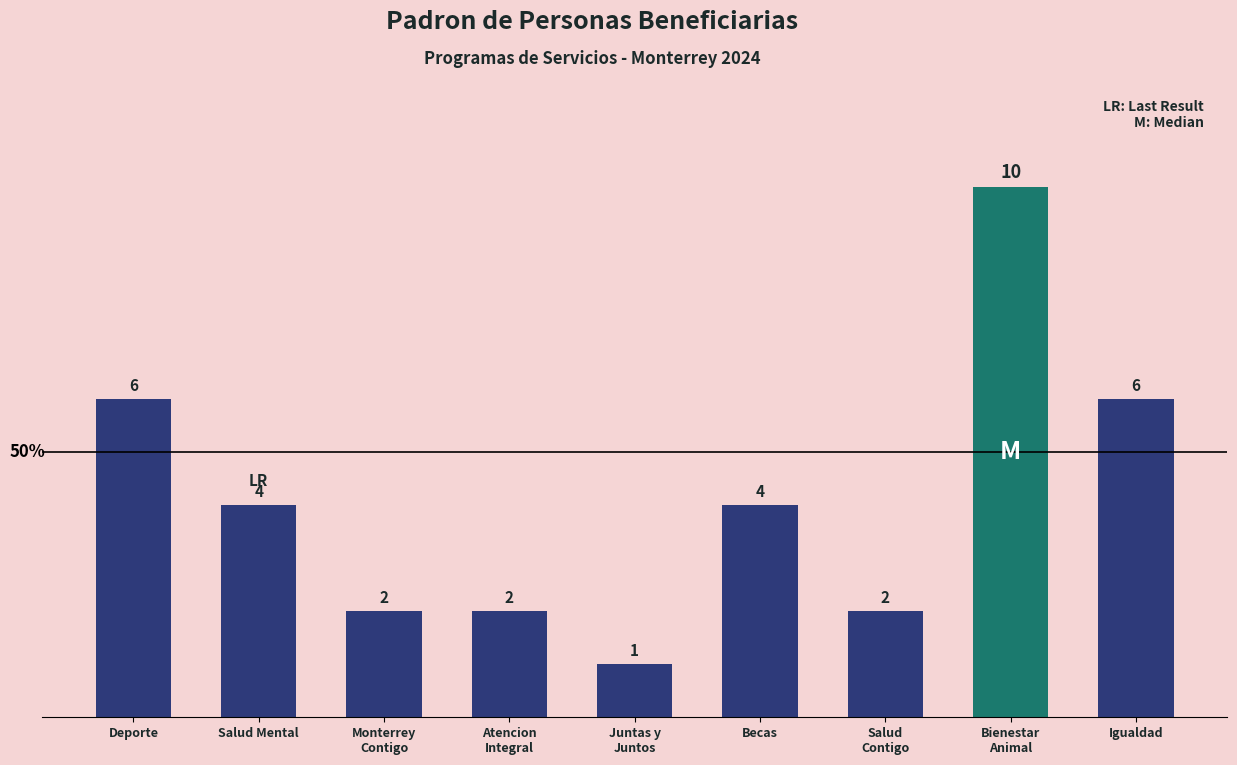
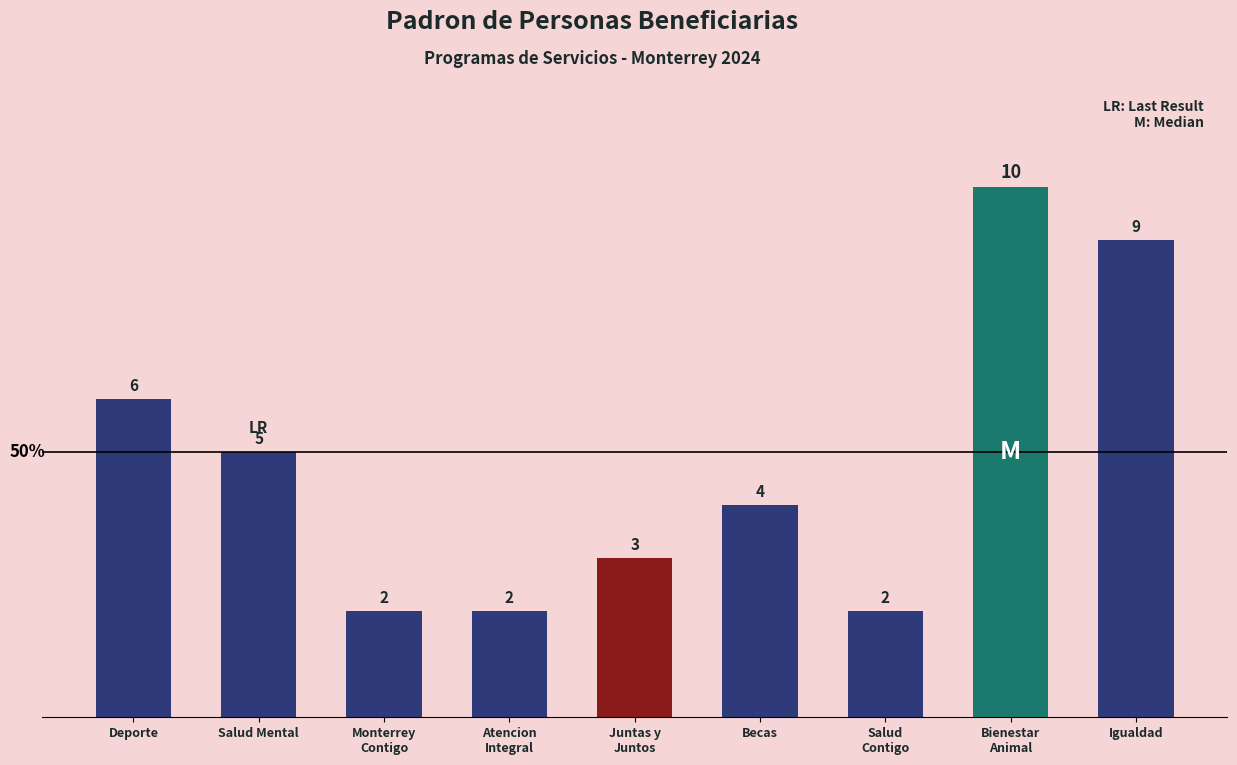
Salud Mental: 4 -> 5
Juntas y Juntos: 1 -> 3
Igualdad: 6 -> 9
